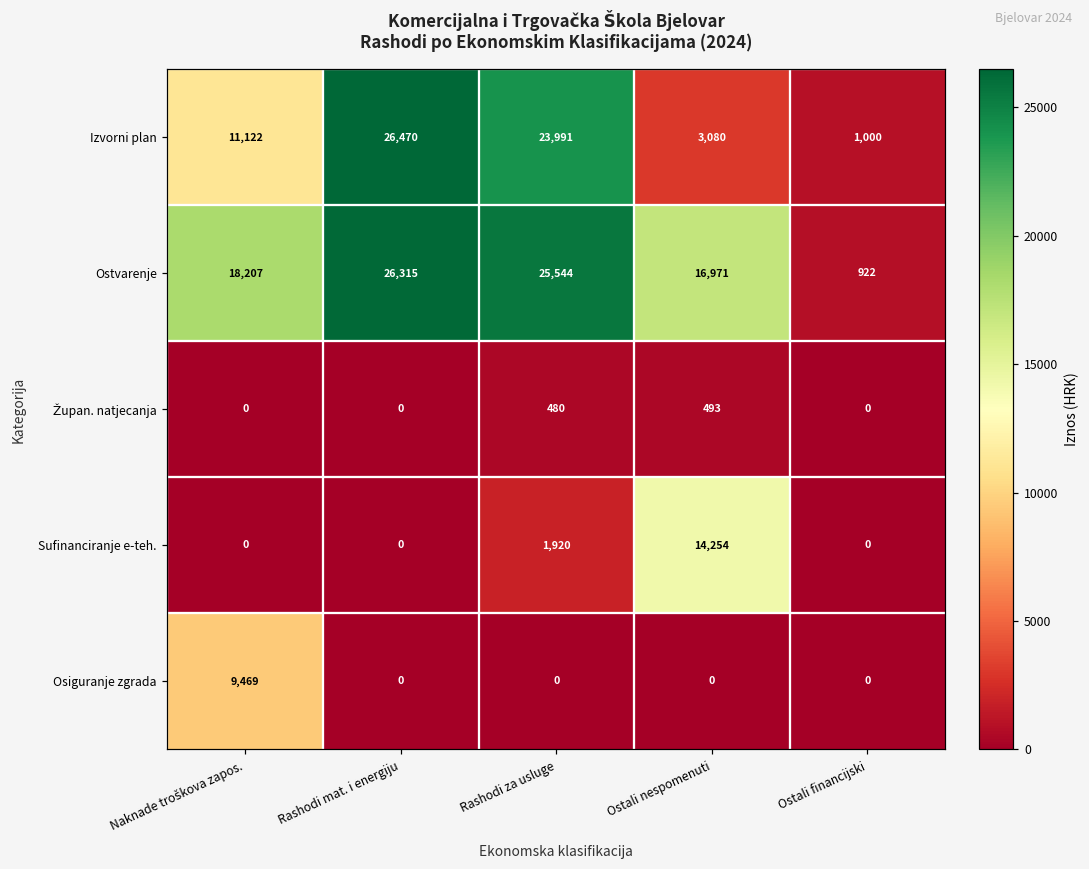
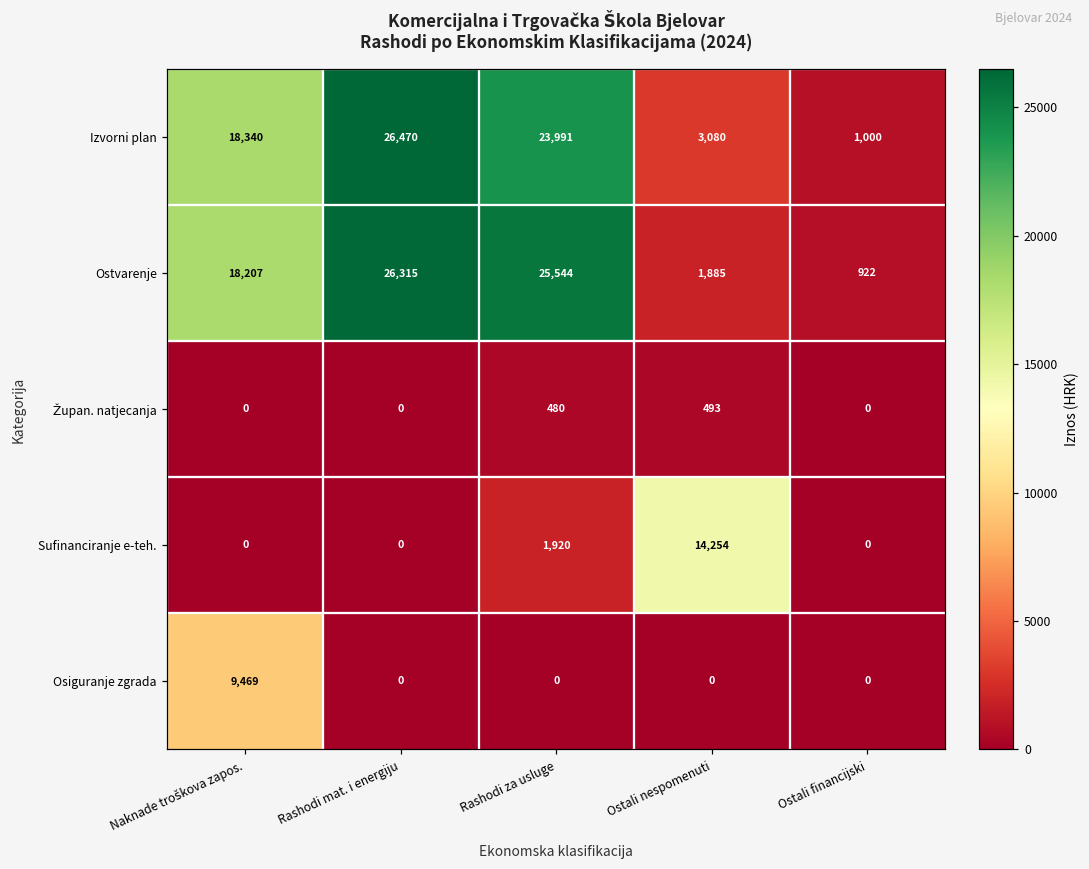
Izvorni plan, Naknade troškova zapos.: 11,122 -> 18,340
Ostvarenje, Ostali nespomenuti: 16,971 -> 1,885
